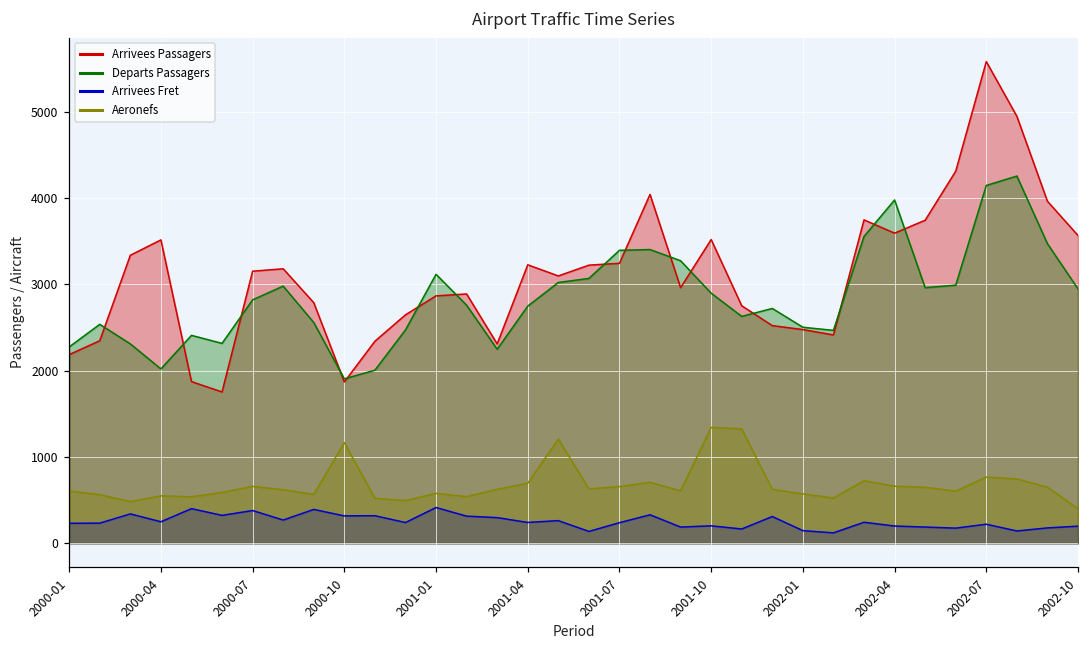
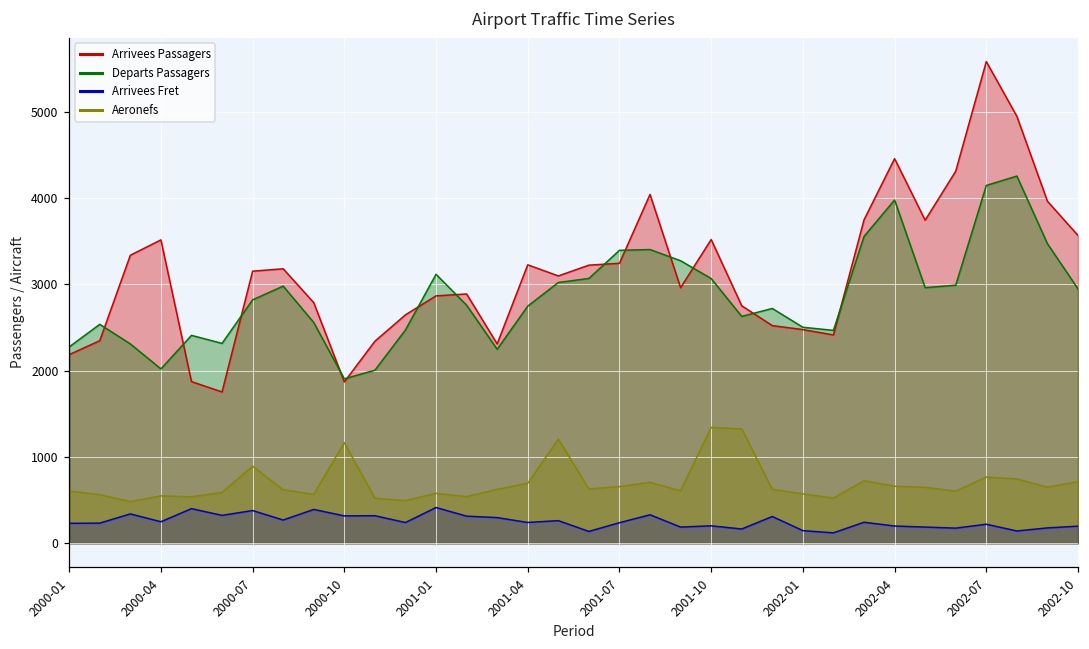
Aeronefs, 2000-07: 700 -> 900
Departs Passagers, 2001-10: 2900 -> 3100
Arrivees Passagers, 2002-04: 3600 -> 4500
Aeronefs, 2002-10: 400 -> 700
